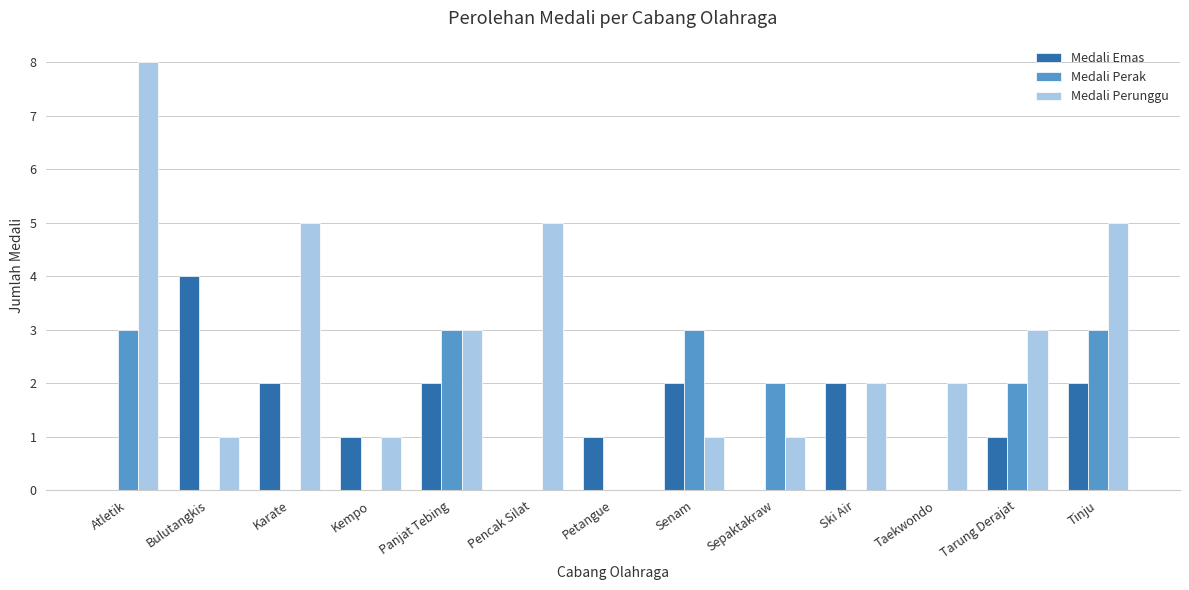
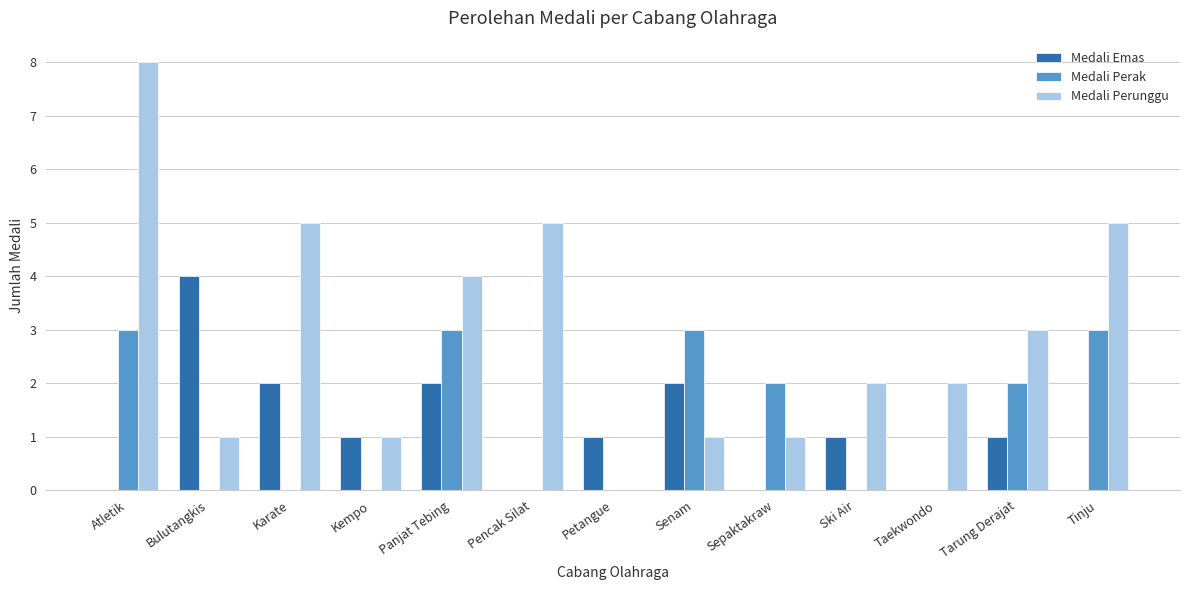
Medali Perunggu, Panjat Tebing: 3 -> 4
Medali Emas, Ski Air: 2 -> 1
Medali Emas, Tinju: 2 -> 0
